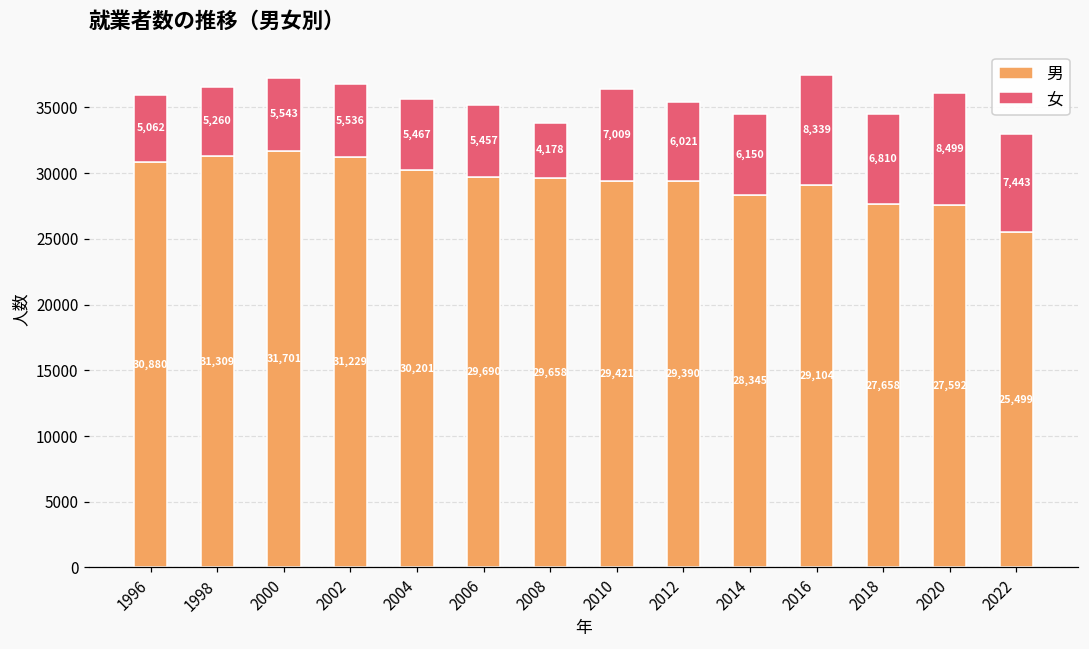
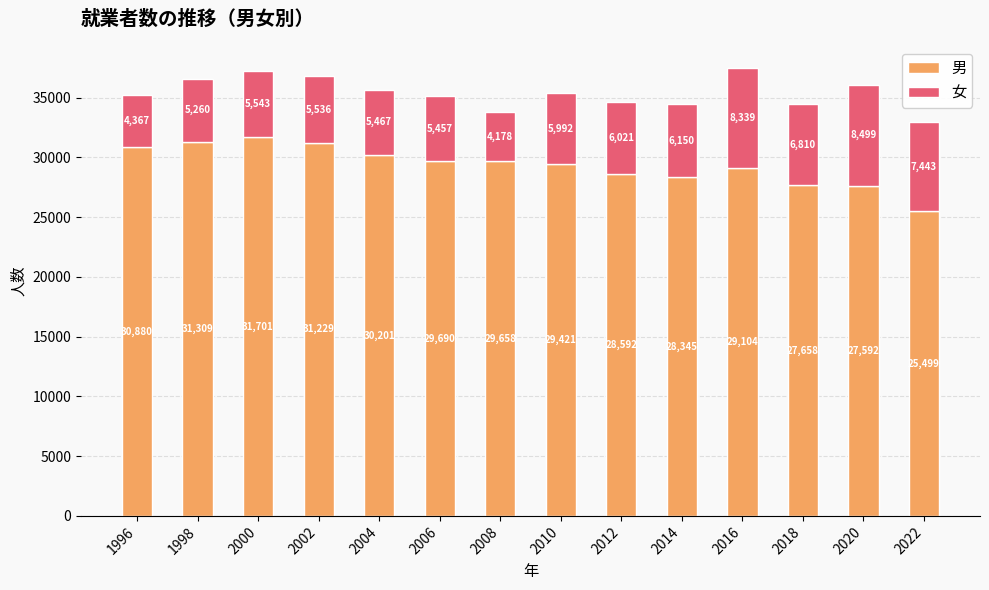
女, 1996: 5,062 -> 4,367
女, 2010: 7,009 -> 5,992
男, 2012: 29,390 -> 28,592
